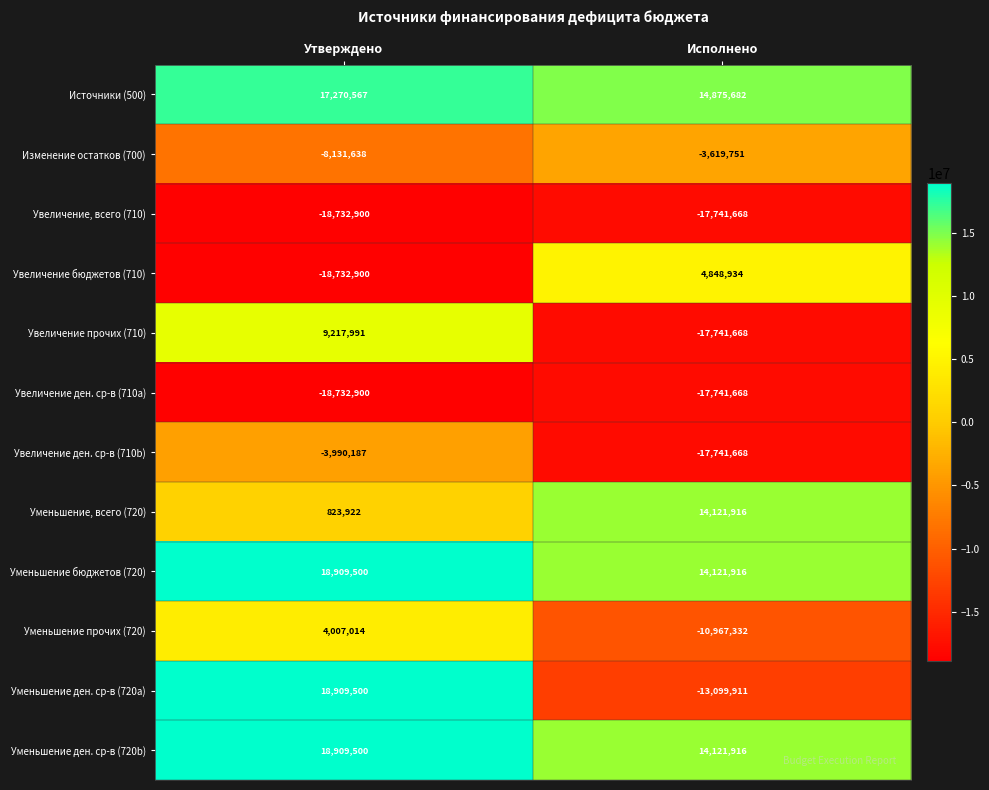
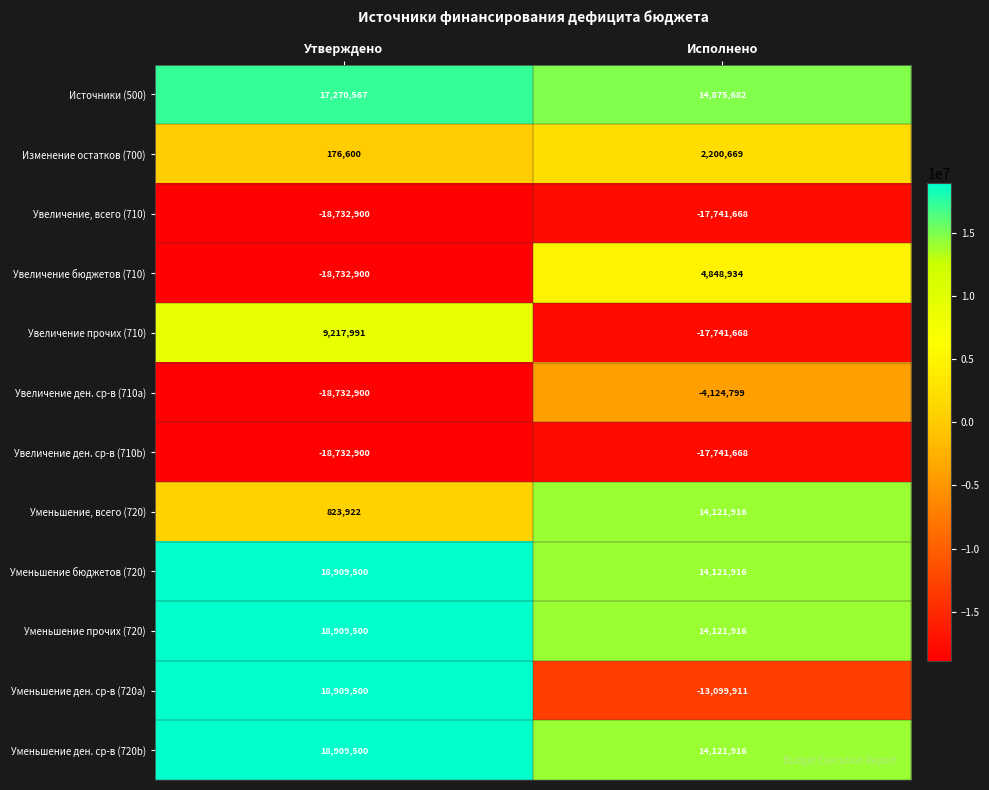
Изменение остатков (700), Утверждено: -8,131,638 -> 176,600
Изменение остатков (700), Исполнено: -3,619,751 -> 2,200,669
Увеличение ден. ср-в (710a), Исполнено: -17,741,668 -> -4,124,799
Увеличение ден. ср-в (710b), Утверждено: -3,990,187 -> -18,732,900
Уменьшение прочих (720), Утверждено: 4,007,014 -> 18,909,500
Уменьшение прочих (720), Исполнено: -10,967,332 -> 14,121,916
